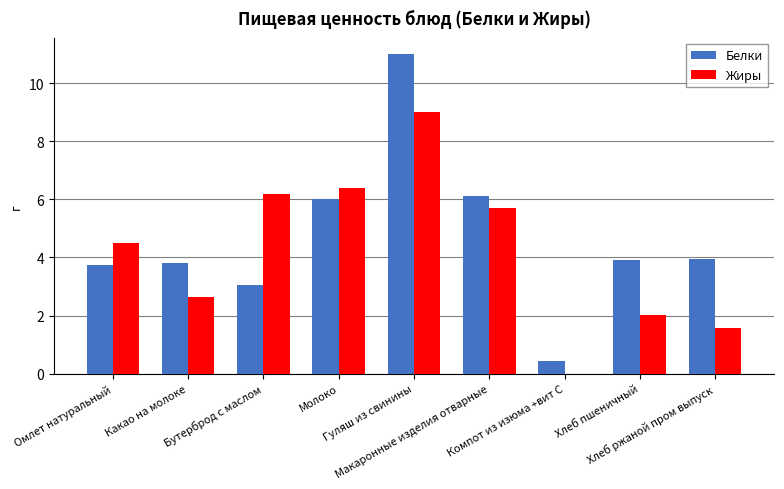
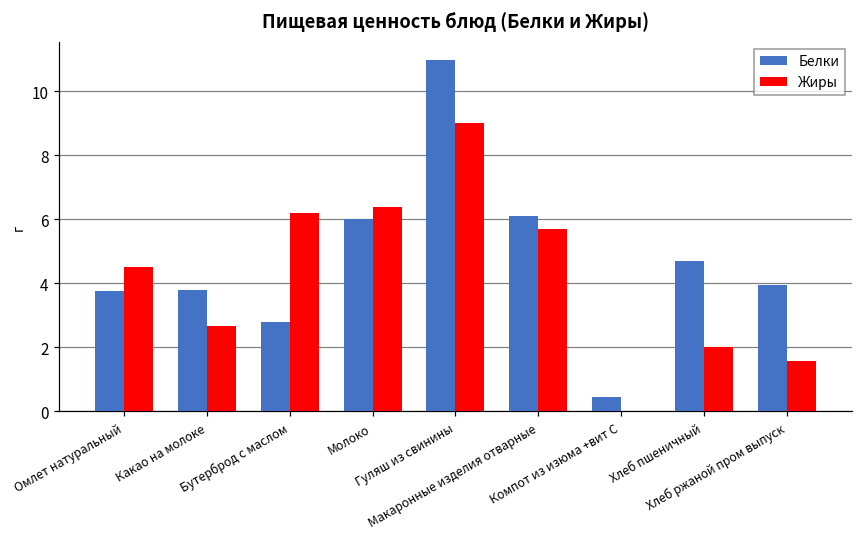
Белки, Бутерброд с маслом: 3.1 -> 2.8
Белки, Хлеб пшеничный: 3.9 -> 4.7
